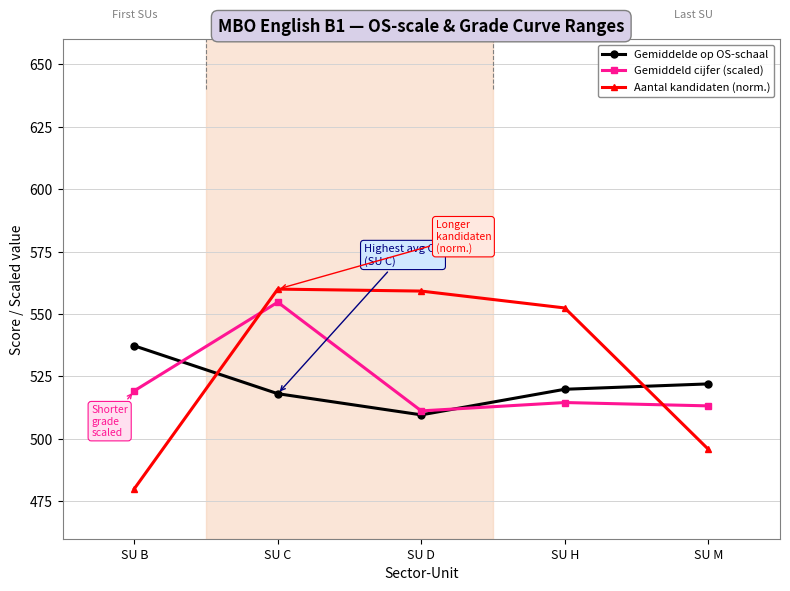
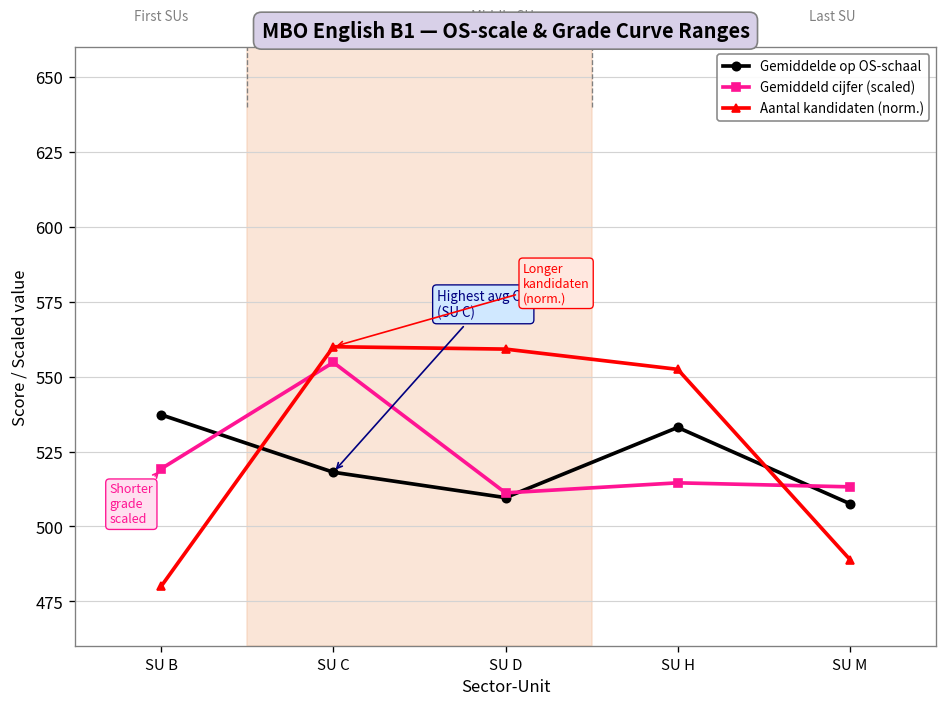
Gemiddelde op OS-schaal, SU H: 520 -> 533
Gemiddelde op OS-schaal, SU M: 522 -> 508
Aantal kandidaten (norm.), SU M: 496 -> 489
